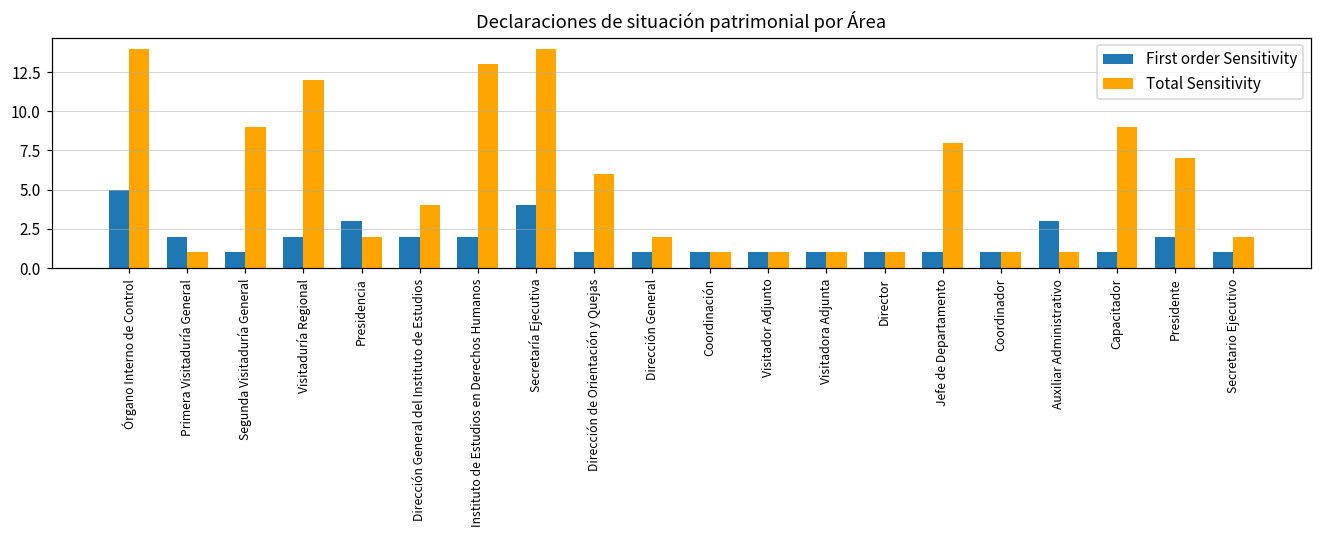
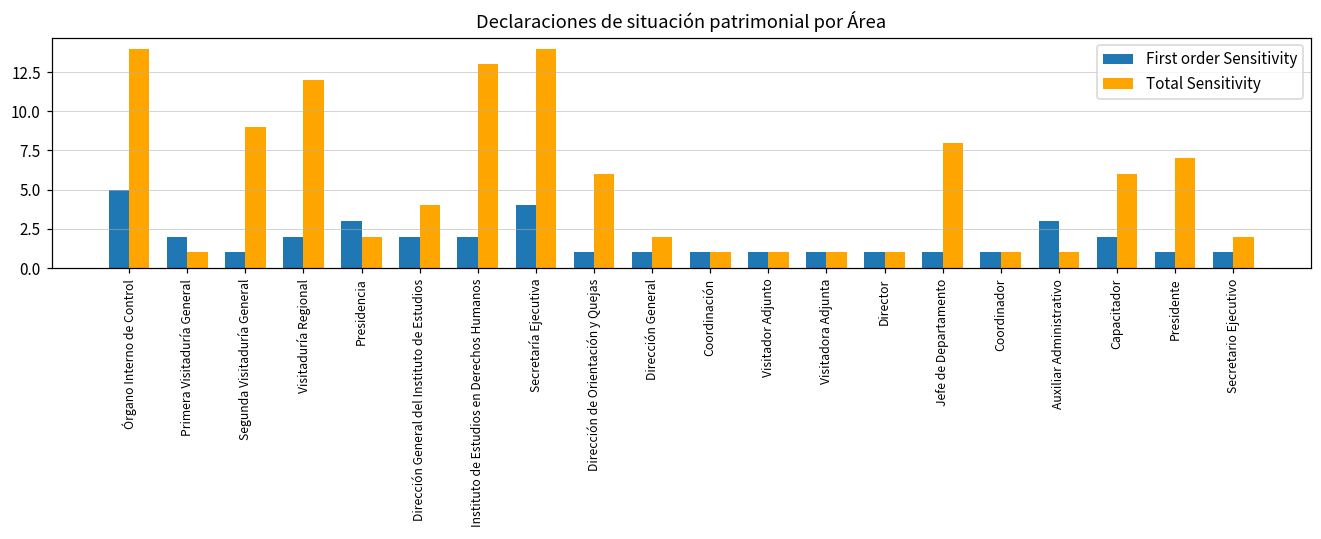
First order Sensitivity, Capacitador: 1 -> 2
Total Sensitivity, Capacitador: 9 -> 6
First order Sensitivity, Presidente: 2 -> 1
